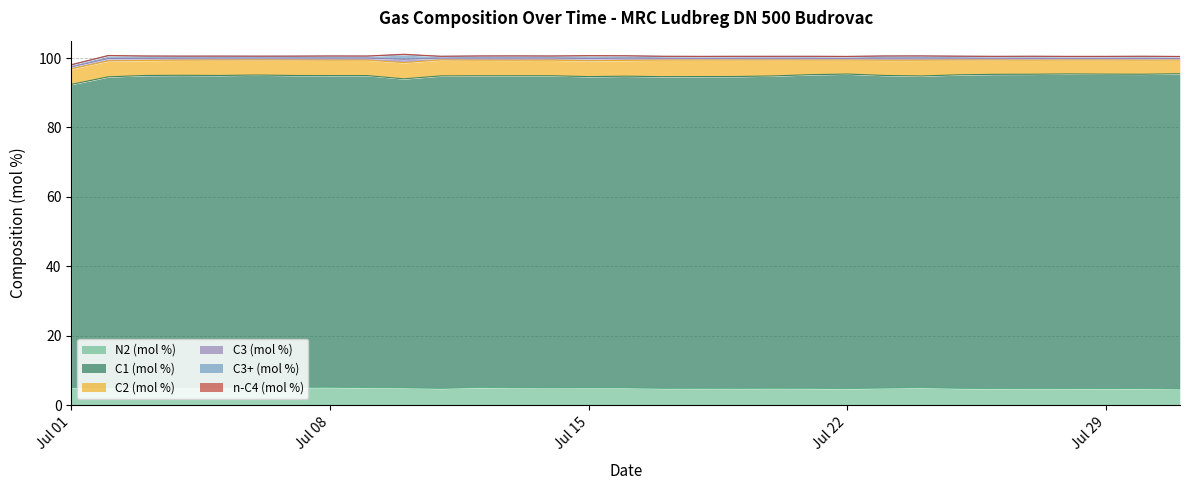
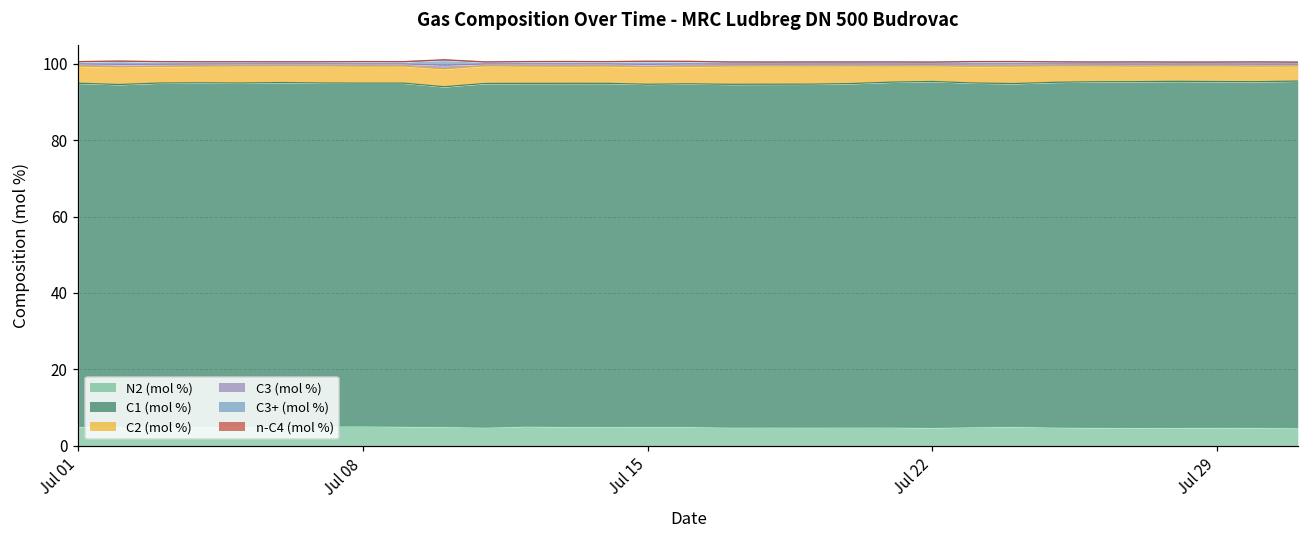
C1 (mol %), Jul 01: 87 -> 90
